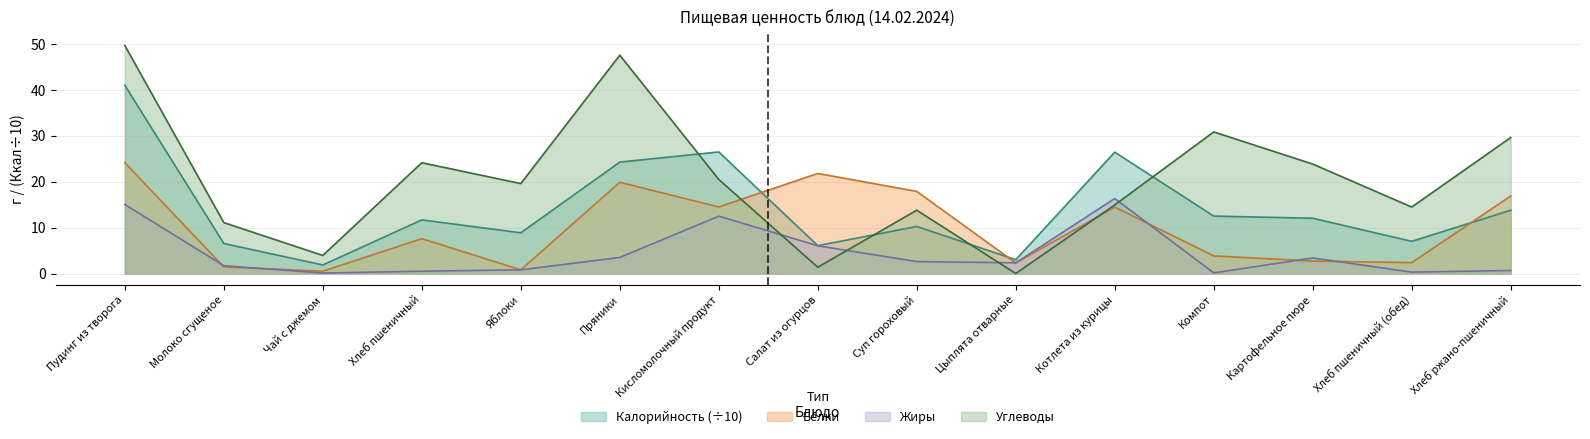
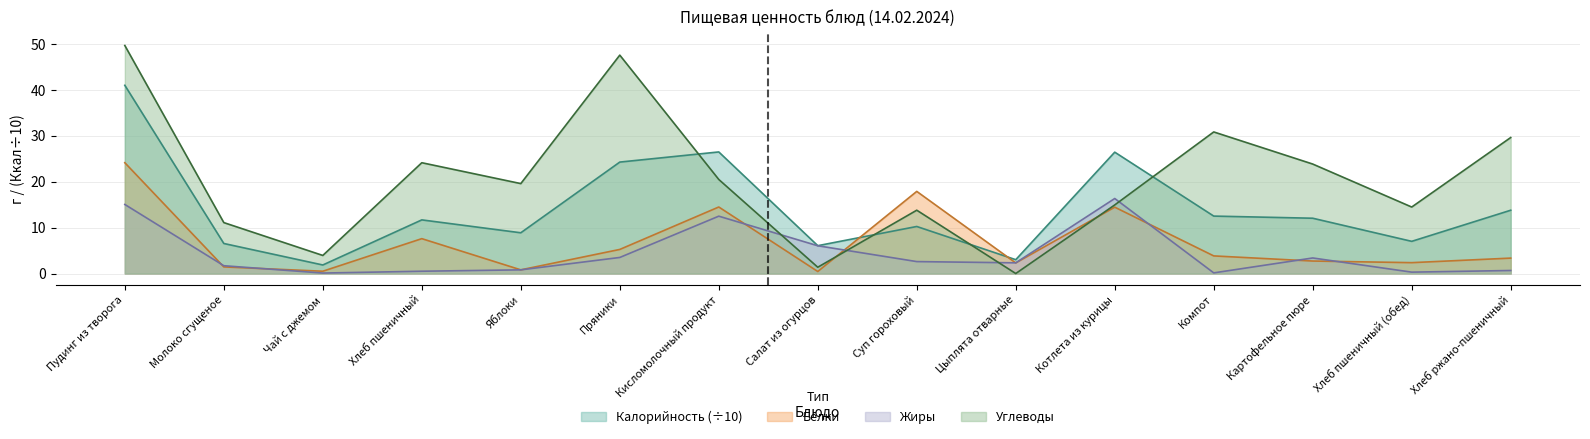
Белки, Пряники: 20 -> 5
Белки, Салат из огурцов: 22 -> 0
Белки, Хлеб ржано-пшеничный: 17 -> 3
